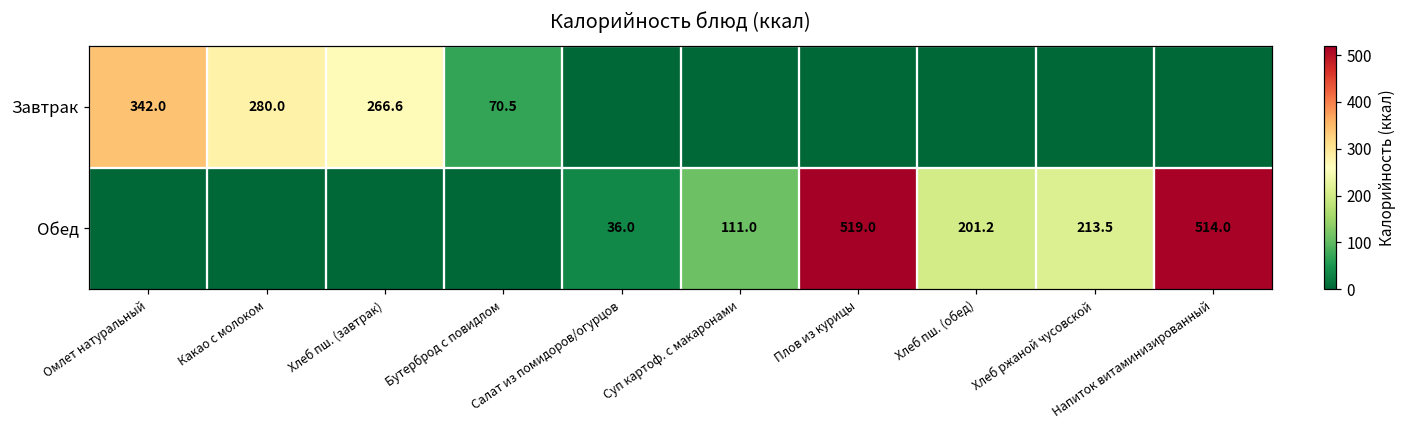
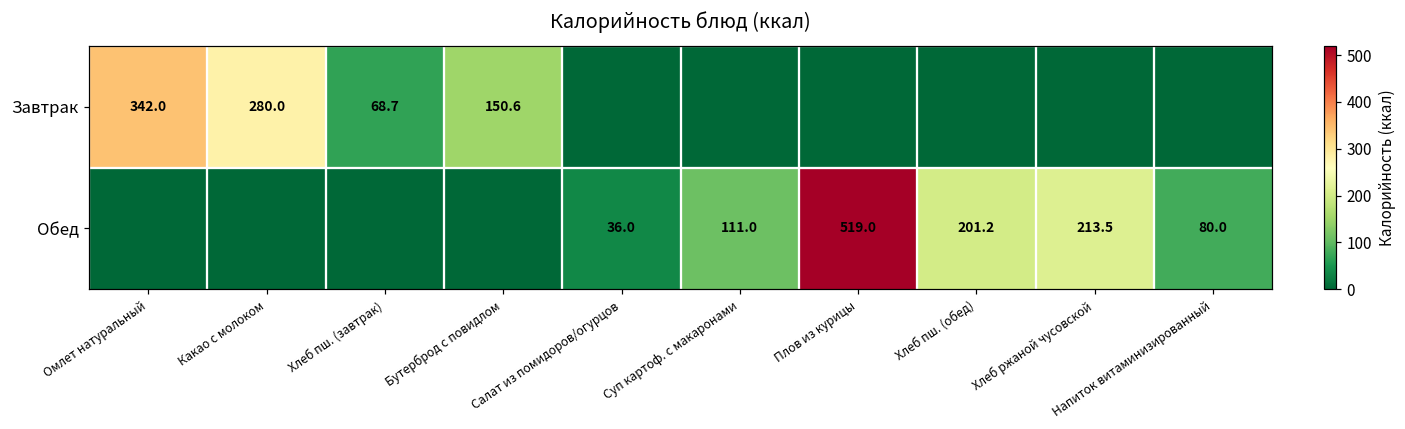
Завтрак, Хлеб пш. (завтрак): 266.6 -> 68.7
Завтрак, Бутерброд с повидлом: 70.5 -> 150.6
Обед, Напиток витаминизированный: 514.0 -> 80.0
